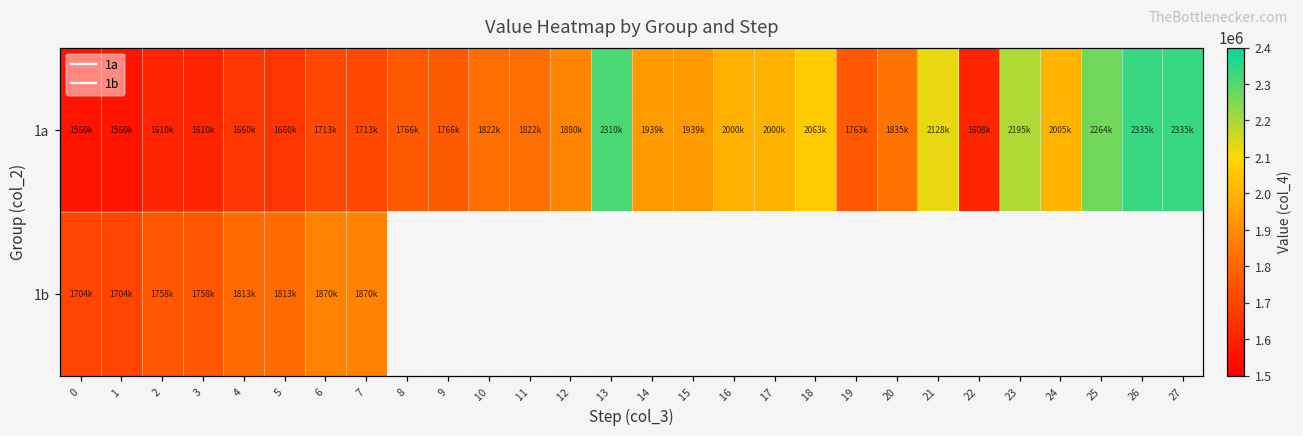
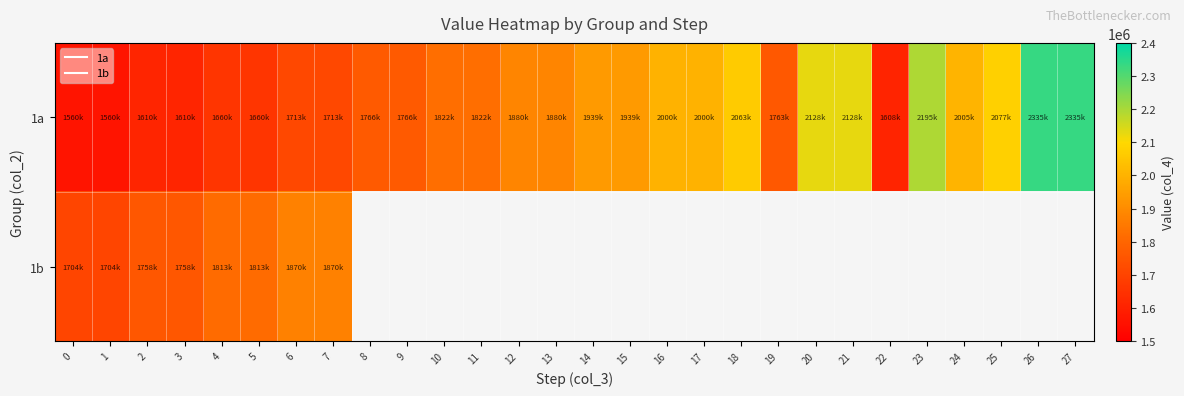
1a, 13: 2310k -> 1880k
1a, 20: 1835k -> 2128k
1a, 25: 2264k -> 2077k
